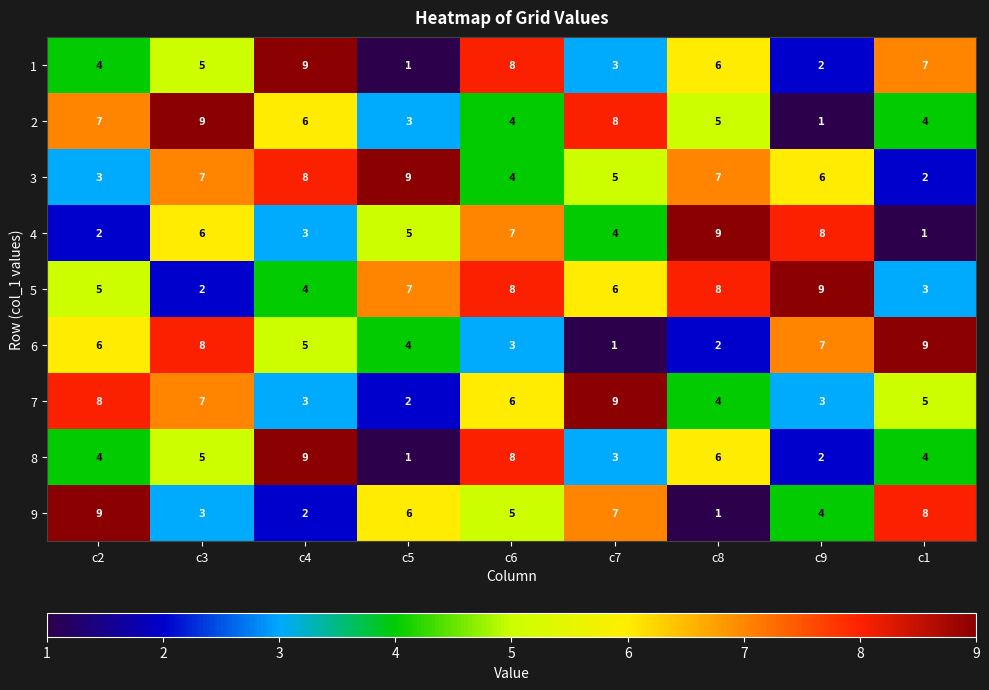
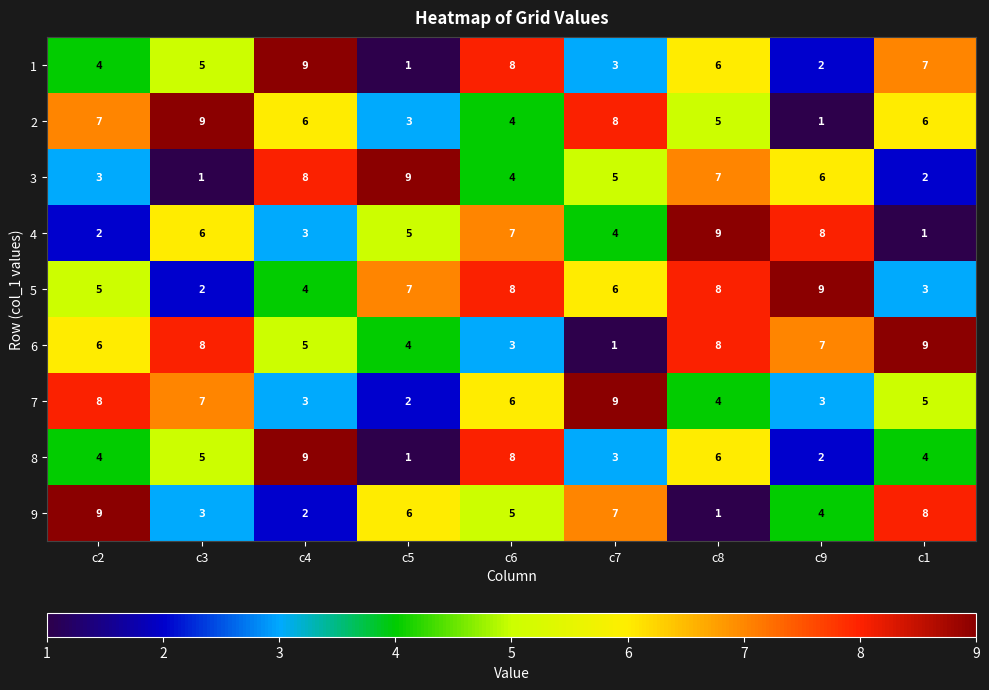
2, c1: 4 -> 6
3, c3: 7 -> 1
6, c8: 2 -> 8
